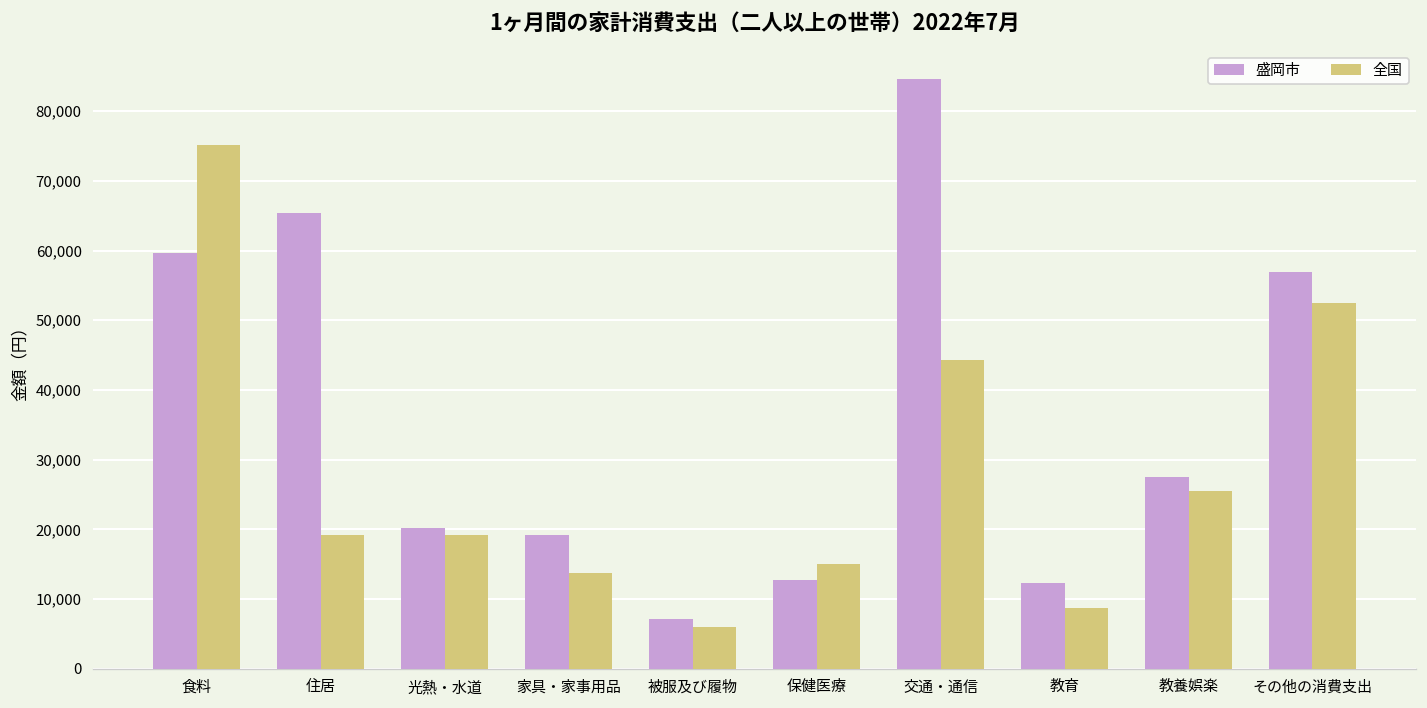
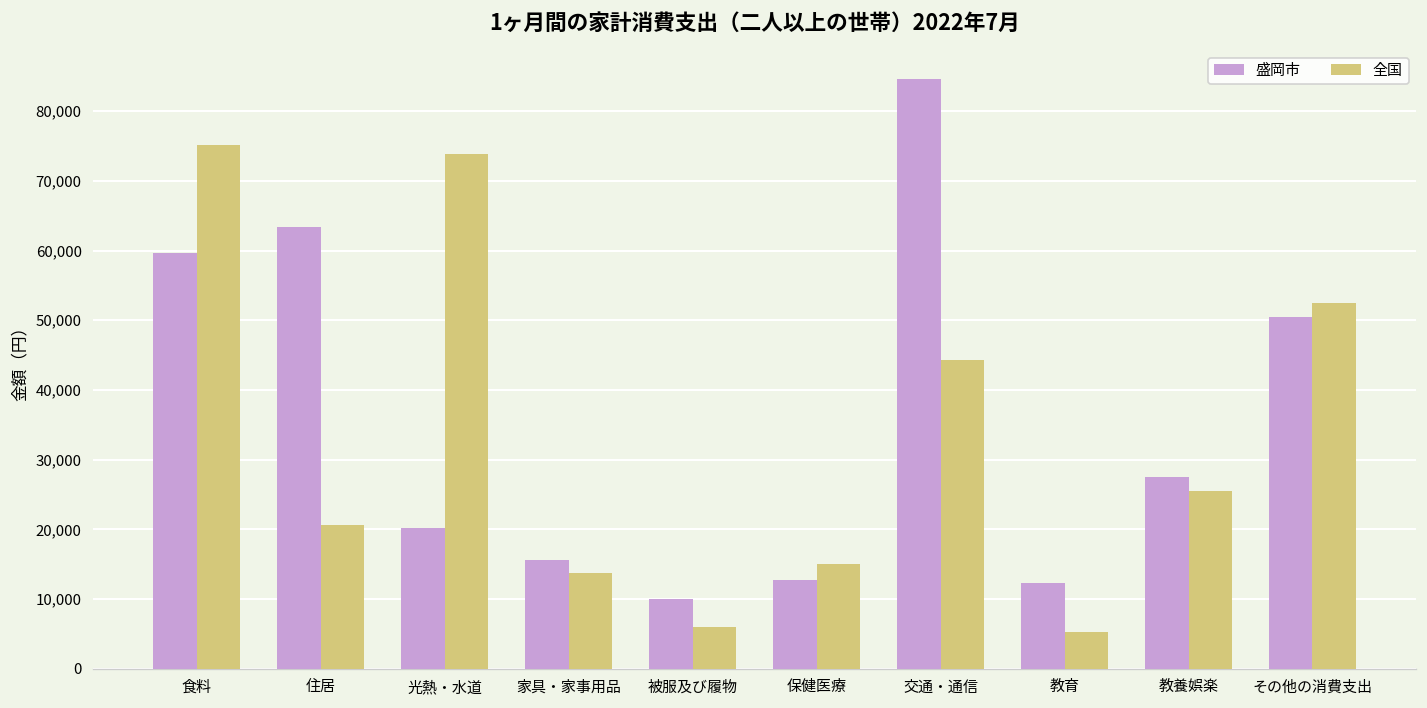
盛岡市, 住居: 65,000 -> 63,000
全国, 住居: 19,000 -> 21,000
全国, 光熱・水道: 19,000 -> 74,000
盛岡市, 家具・家事用品: 19,000 -> 16,000
盛岡市, 被服及び履物: 7,000 -> 10,000
全国, 教育: 9,000 -> 5,000
盛岡市, その他の消費支出: 57,000 -> 50,000
